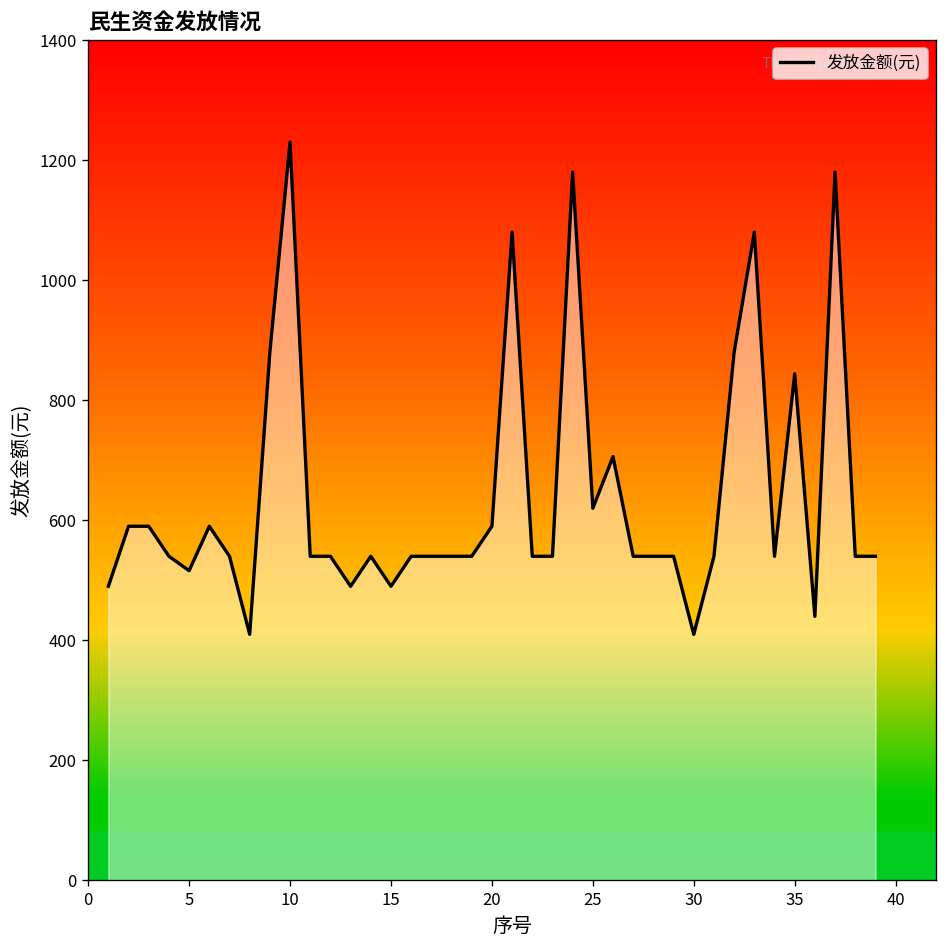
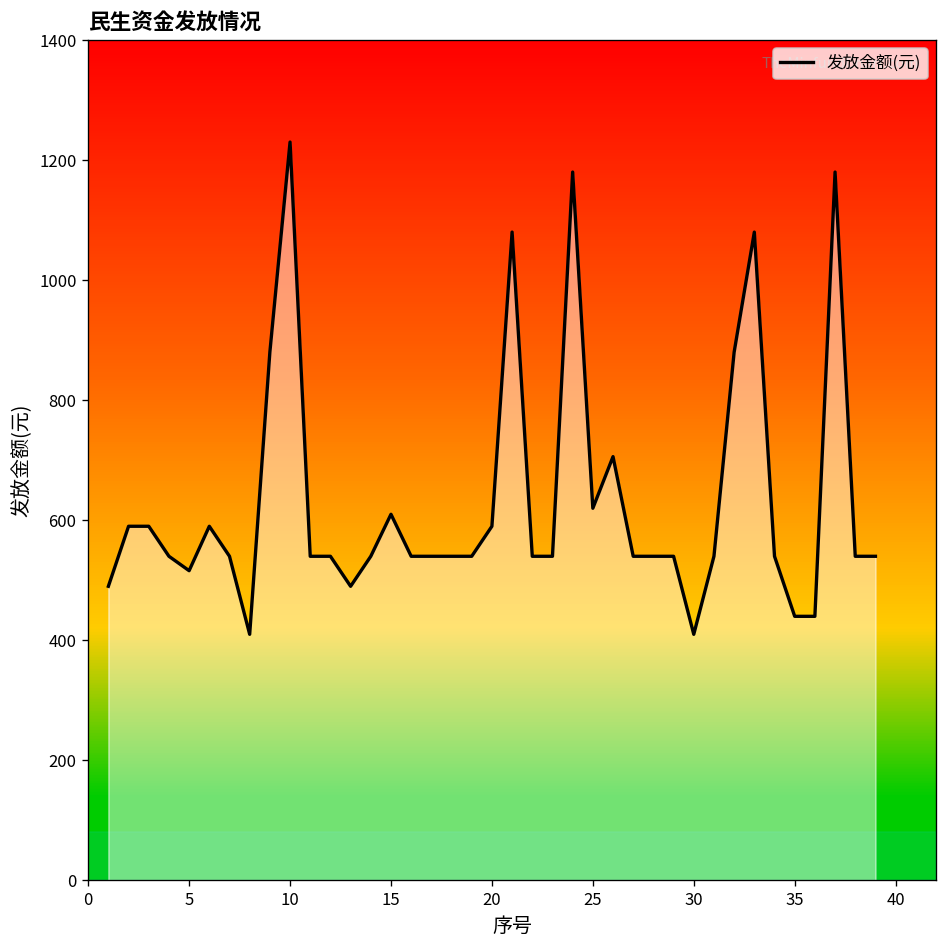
15: 490 -> 610
35: 840 -> 440
